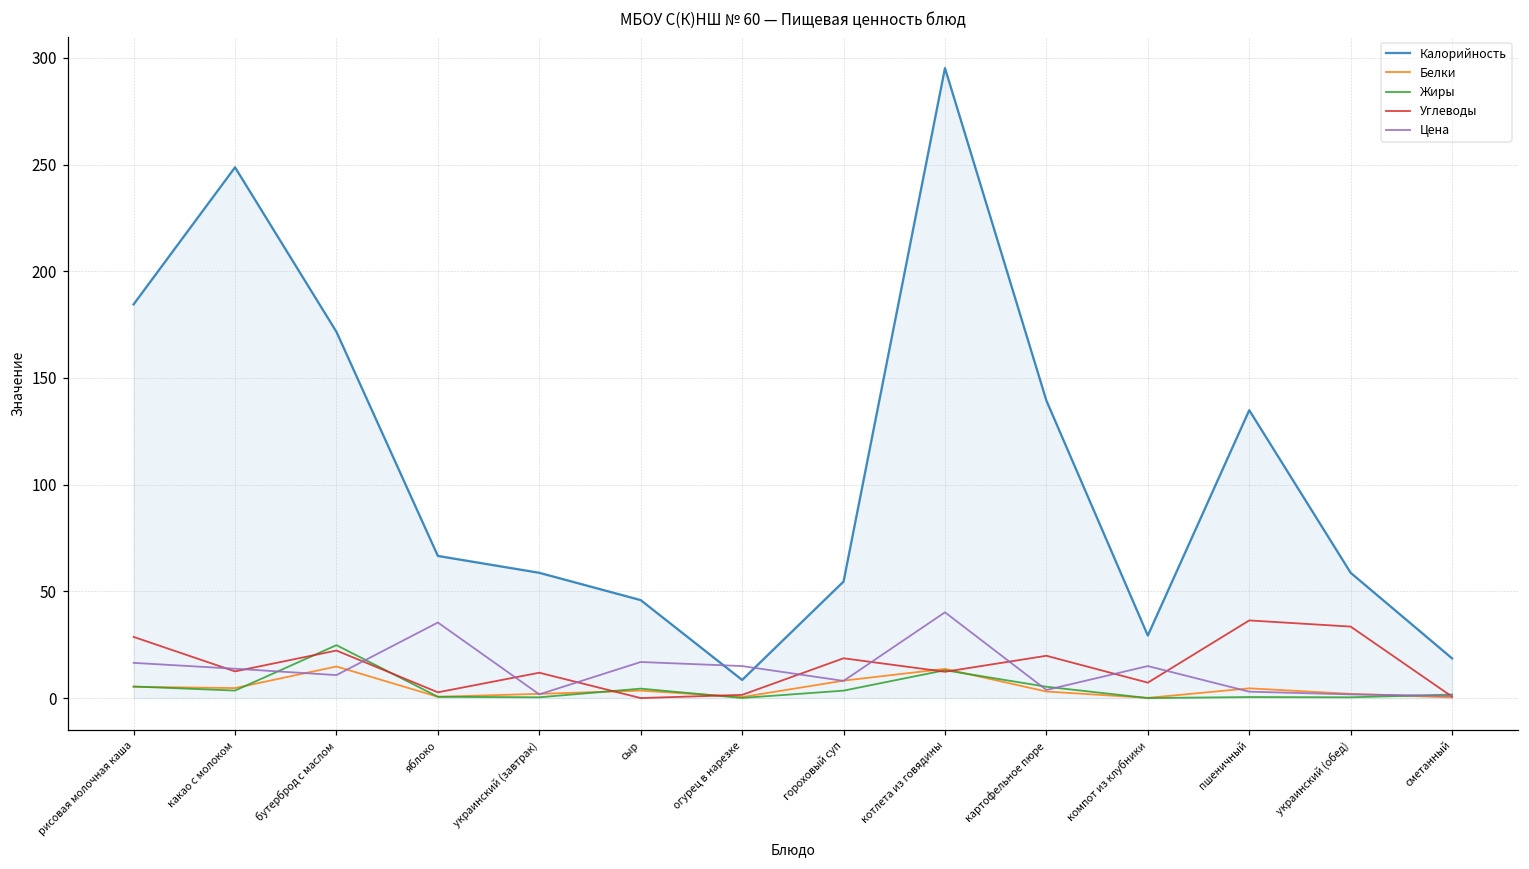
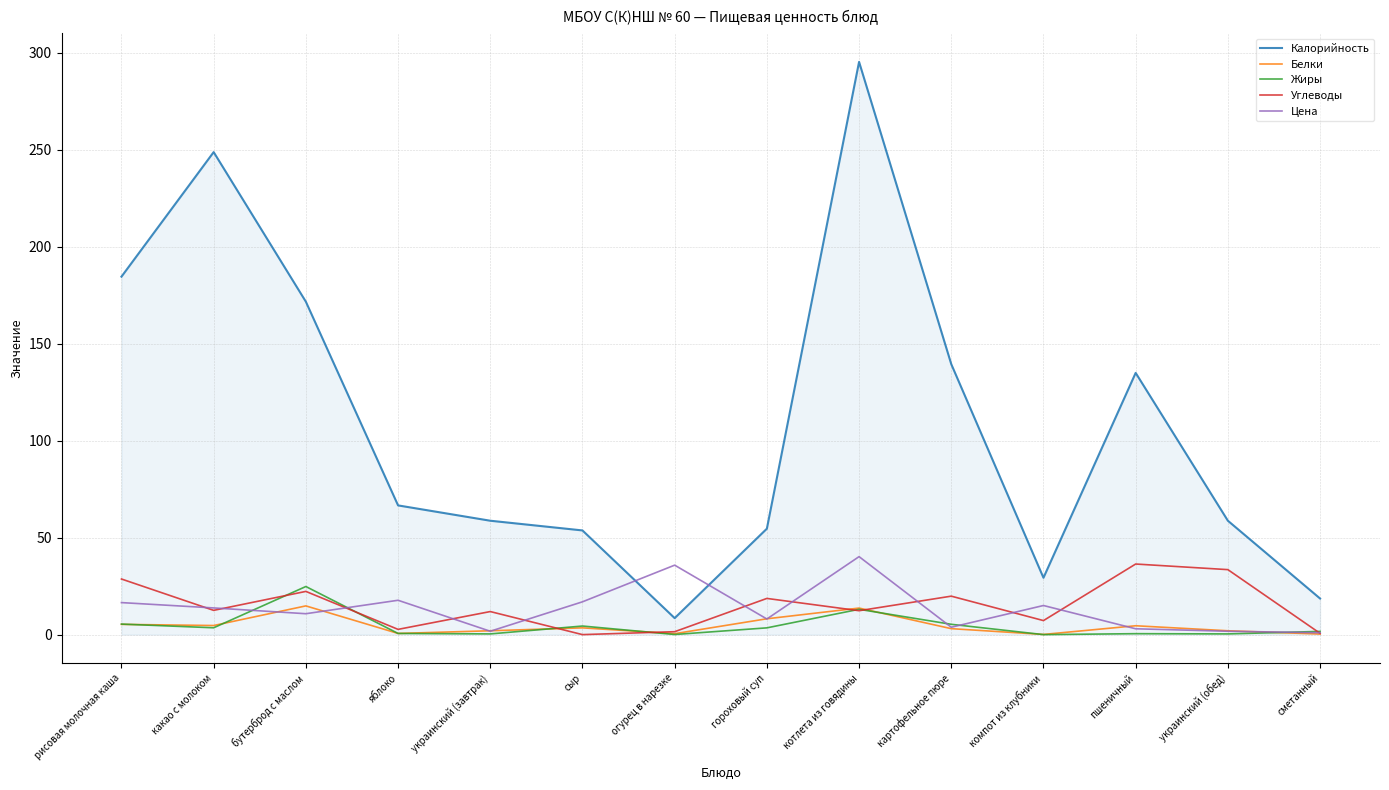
Цена, яблоко: 35 -> 18
Калорийность, сыр: 46 -> 54
Цена, огурец в нарезке: 15 -> 36
